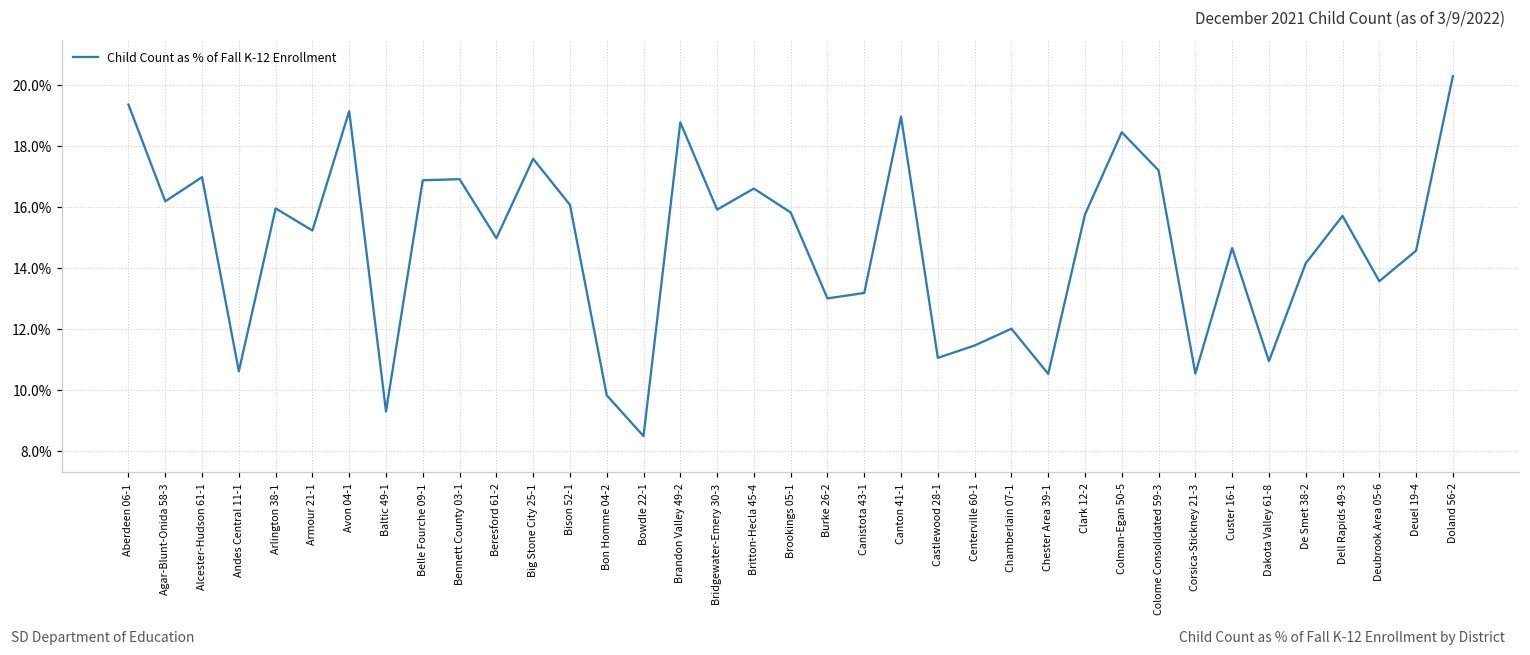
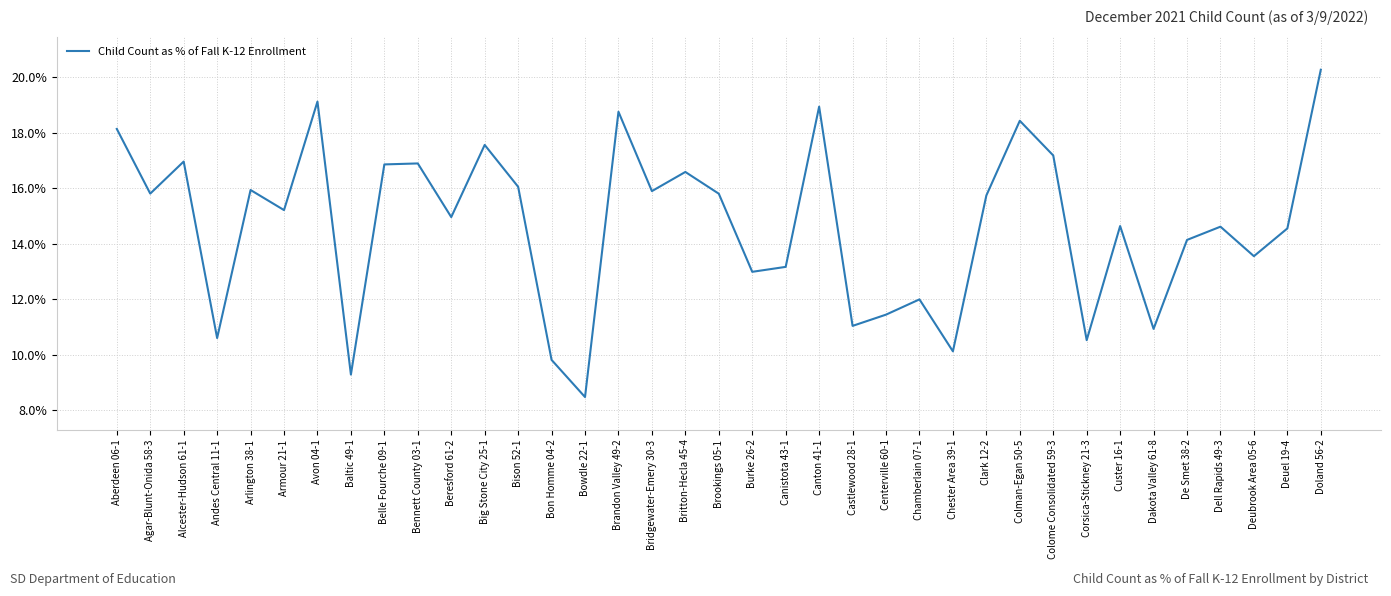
Aberdeen 06-1: 19.3% -> 18.1%
Agar-Blunt-Onida 58-3: 16.2% -> 15.8%
Chester Area 39-1: 10.5% -> 10.1%
Dell Rapids 49-3: 15.7% -> 14.6%
